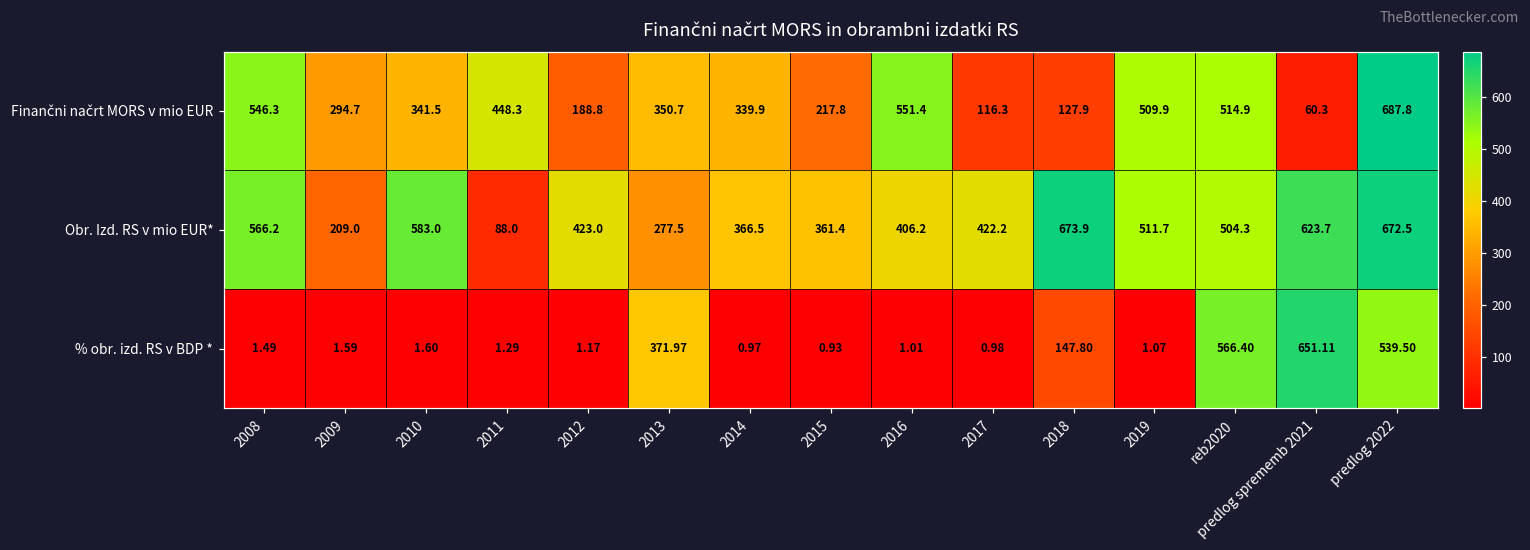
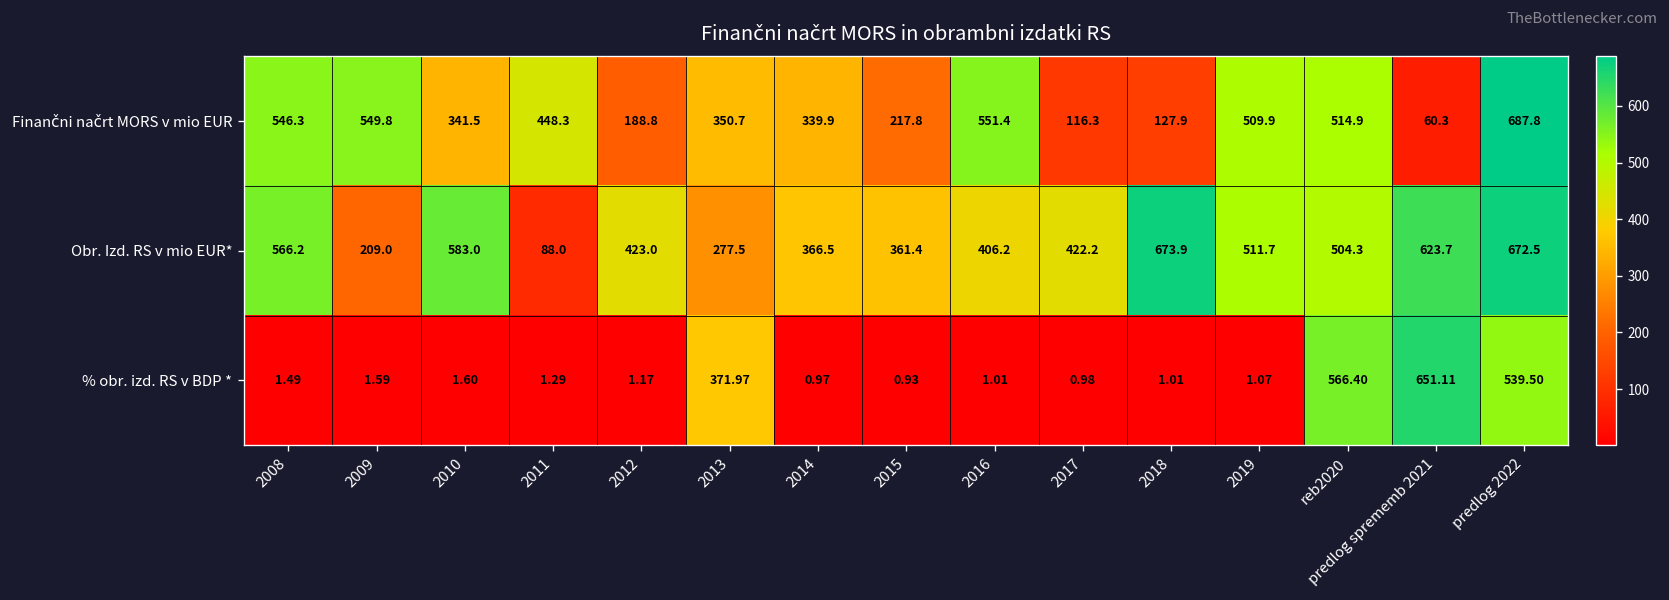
Finančni načrt MORS v mio EUR, 2009: 294.7 -> 549.8
% obr. izd. RS v BDP *, 2018: 147.80 -> 1.01
